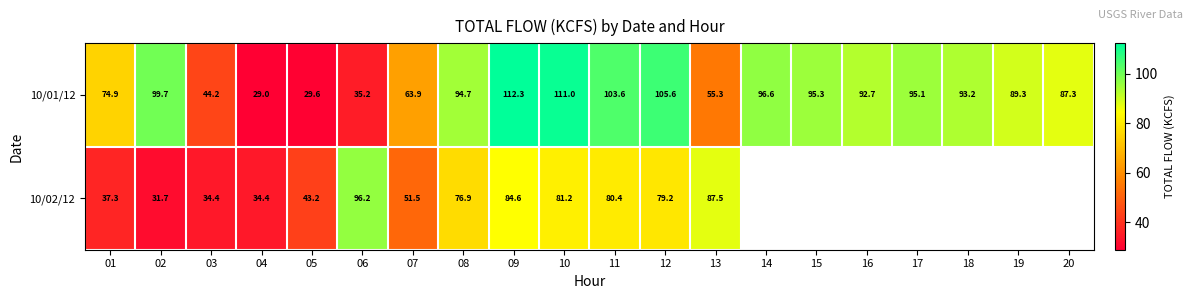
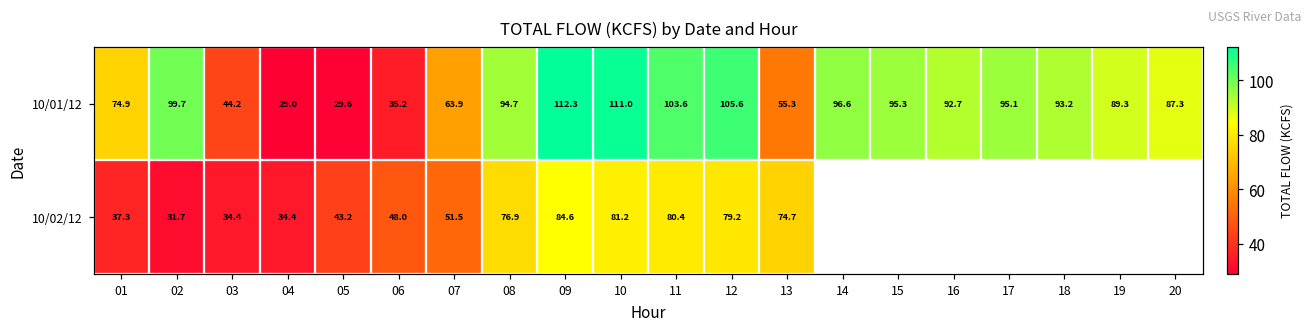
10/02/12, 06: 96.2 -> 48.0
10/02/12, 13: 87.5 -> 74.7
